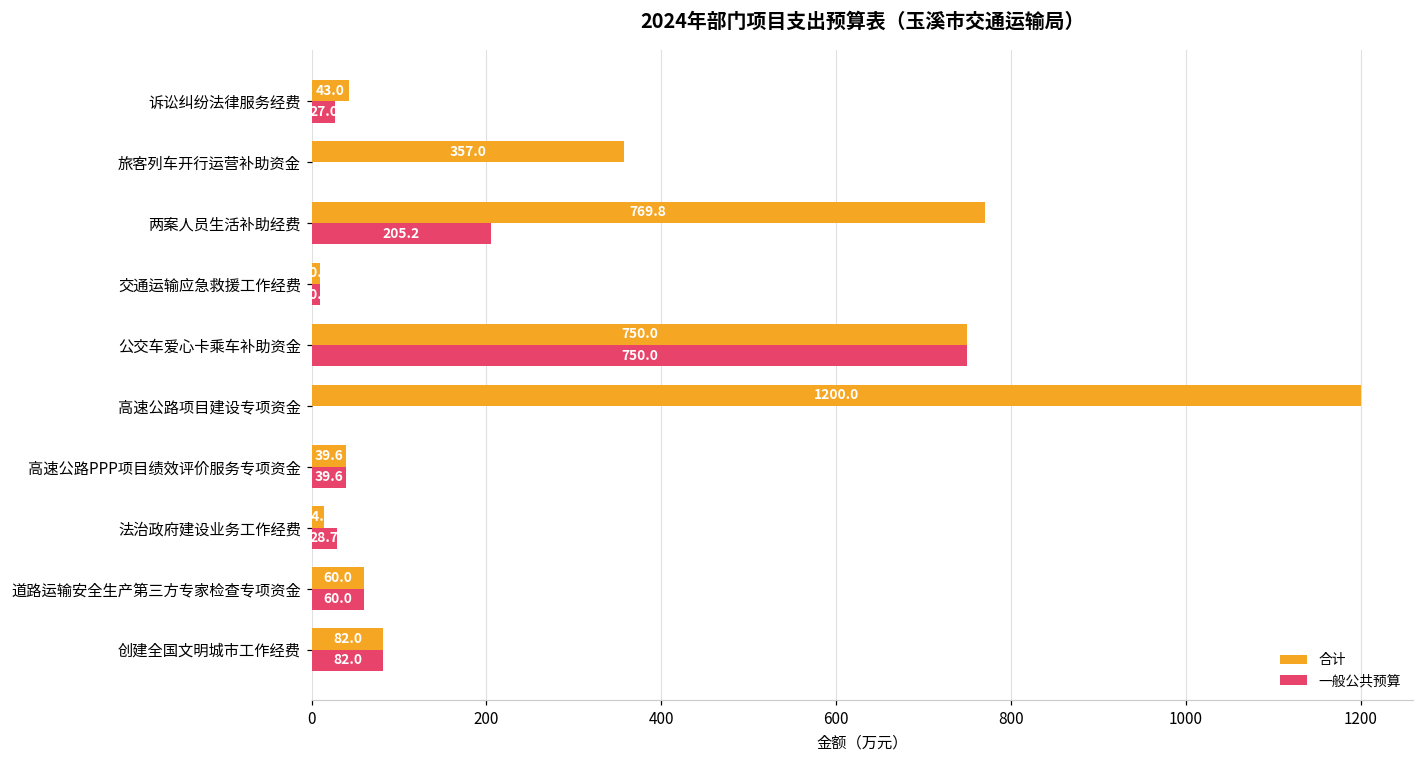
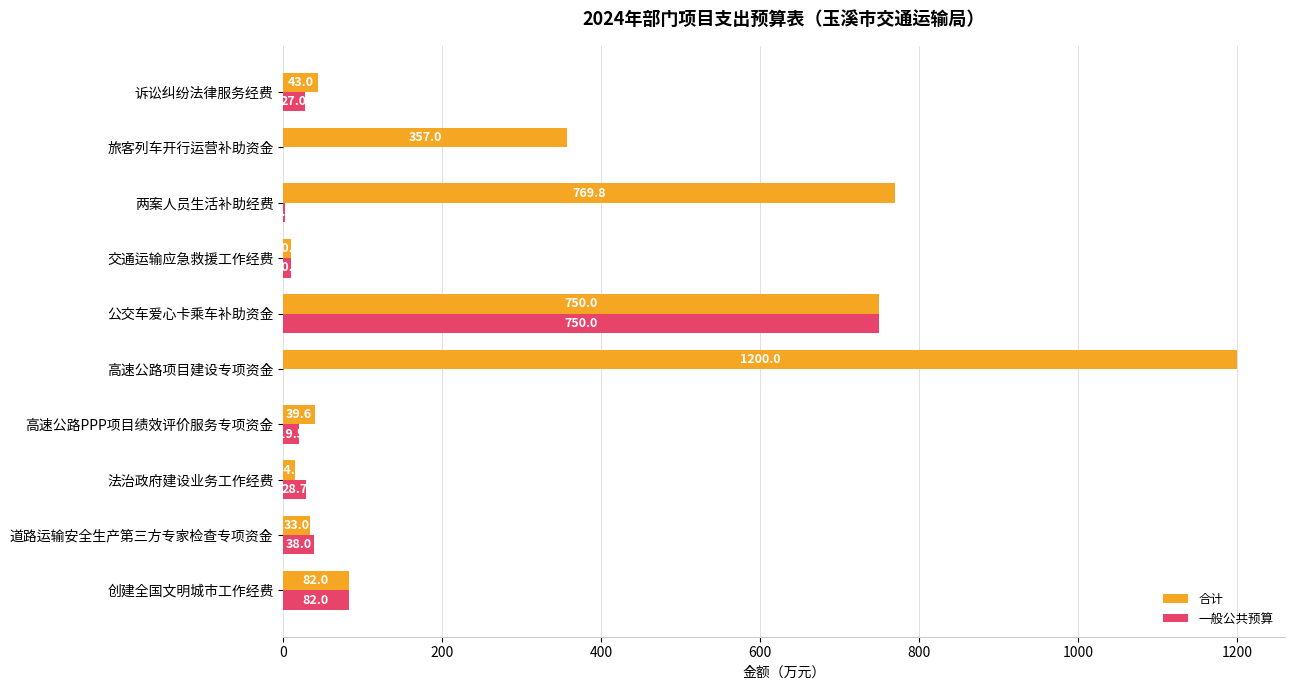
一般公共预算, 两案人员生活补助经费: 210 -> 0
一般公共预算, 高速公路PPP项目绩效评价服务专项资金: 39.6 -> 19.5
合计, 道路运输安全生产第三方专家检查专项资金: 60.0 -> 33.0
一般公共预算, 道路运输安全生产第三方专家检查专项资金: 60.0 -> 38.0
